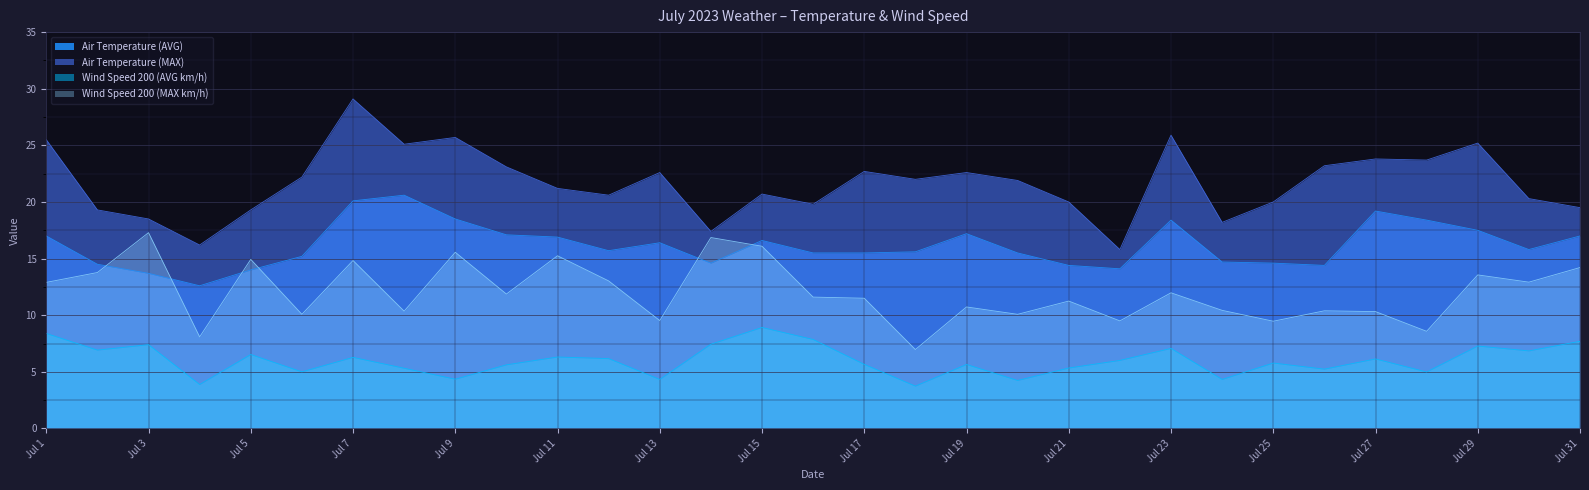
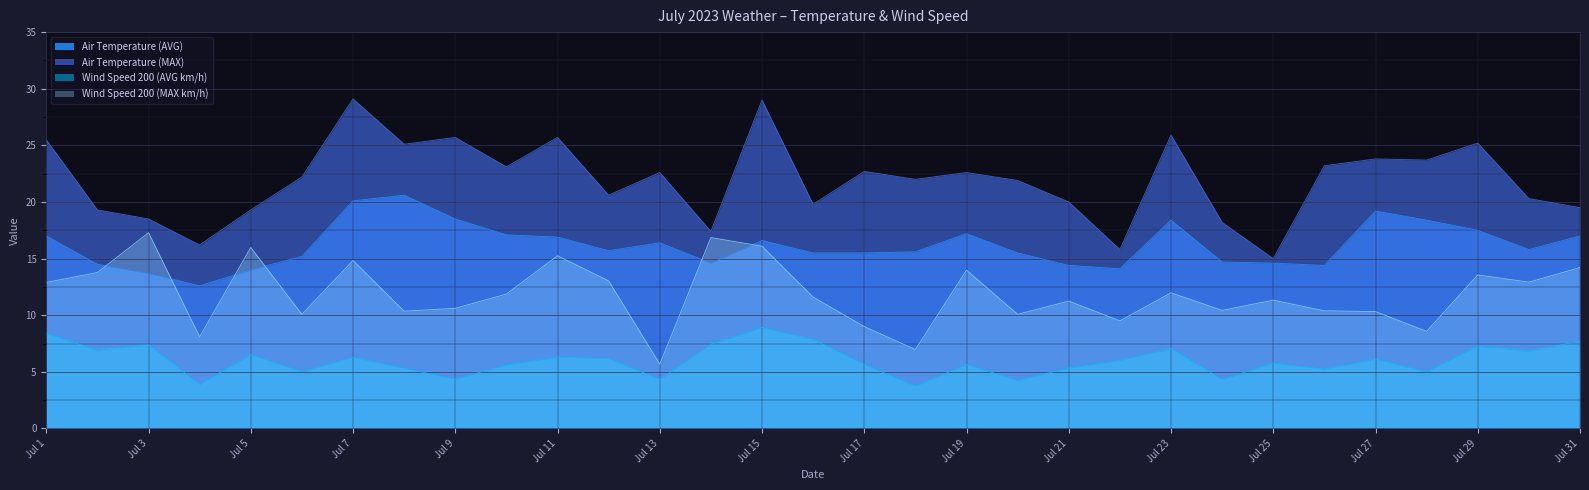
Wind Speed 200 (MAX km/h), Jul 5: 14.9 -> 16.0
Wind Speed 200 (MAX km/h), Jul 9: 15.6 -> 10.6
Air Temperature (MAX), Jul 11: 21.2 -> 25.7
Wind Speed 200 (MAX km/h), Jul 13: 9.5 -> 5.7
Air Temperature (MAX), Jul 15: 20.7 -> 29.0
Wind Speed 200 (MAX km/h), Jul 17: 11.5 -> 9.0
Wind Speed 200 (MAX km/h), Jul 19: 10.7 -> 14.0
Air Temperature (MAX), Jul 25: 20 -> 15
Wind Speed 200 (MAX km/h), Jul 25: 9.5 -> 11.3
